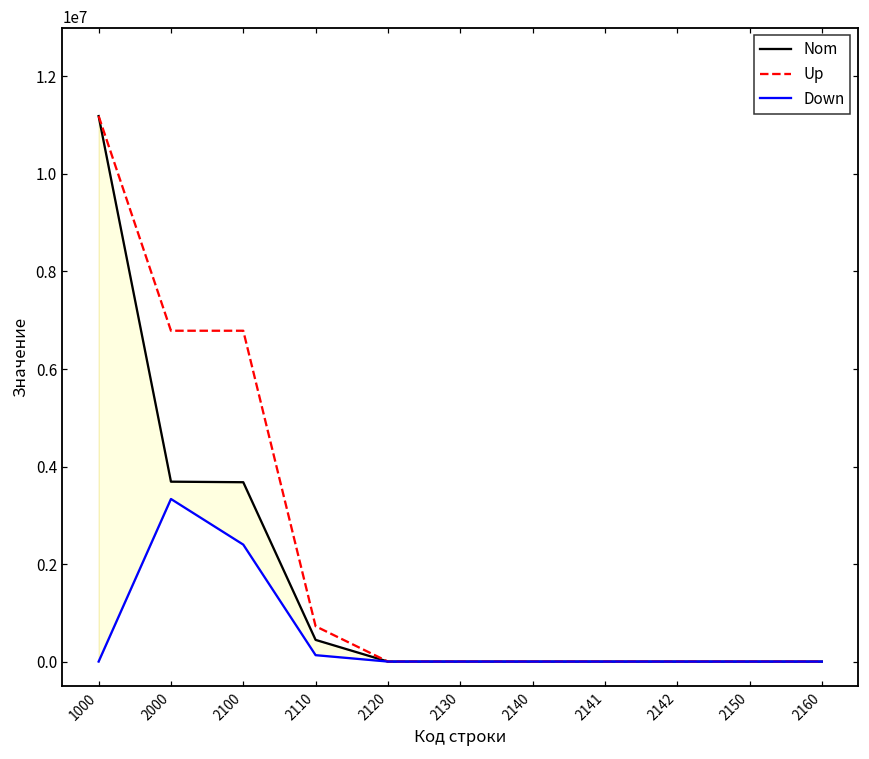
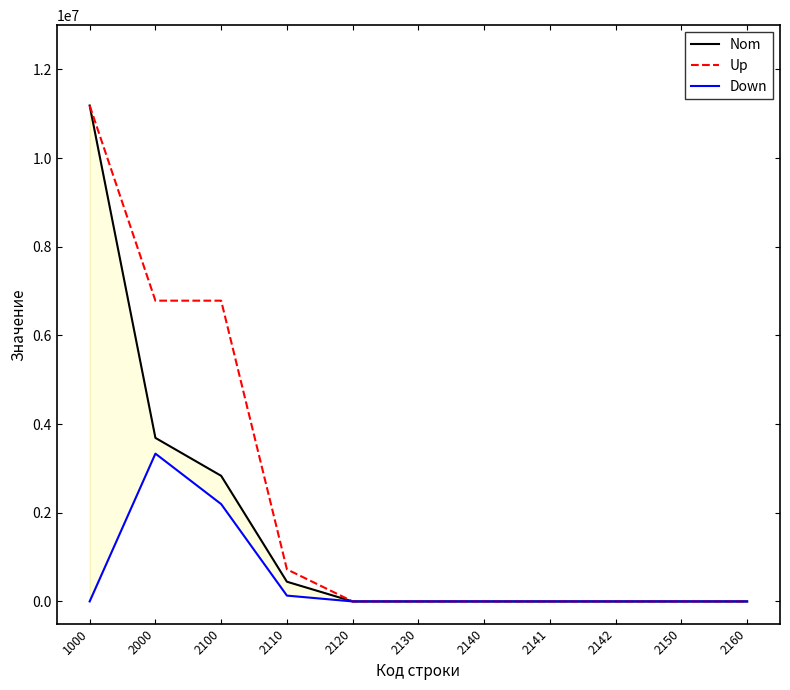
Nom, 2100: 3700000 -> 2800000
Down, 2100: 2400000 -> 2200000
